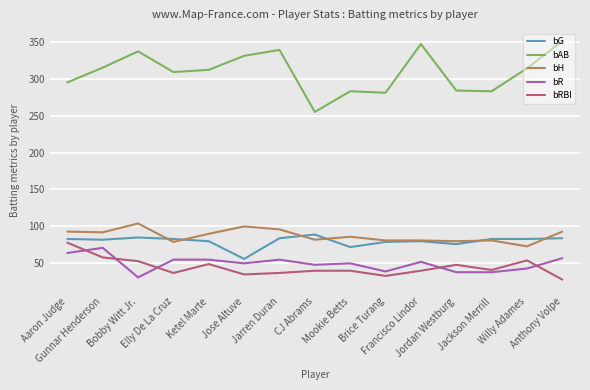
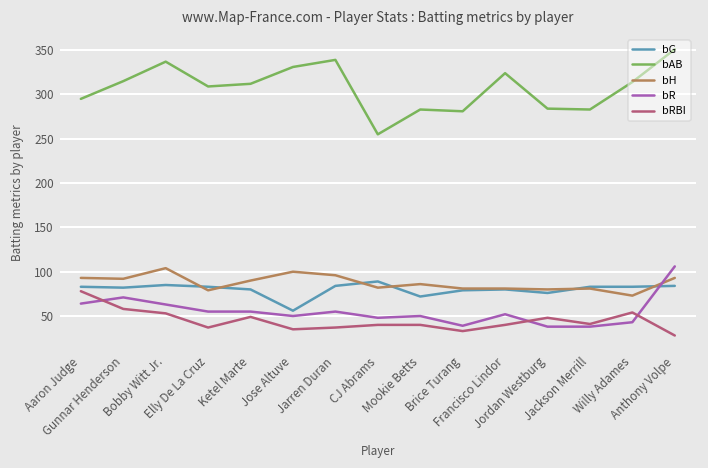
bR, Bobby Witt Jr.: 30 -> 60
bAB, Francisco Lindor: 350 -> 320
bR, Anthony Volpe: 60 -> 110
